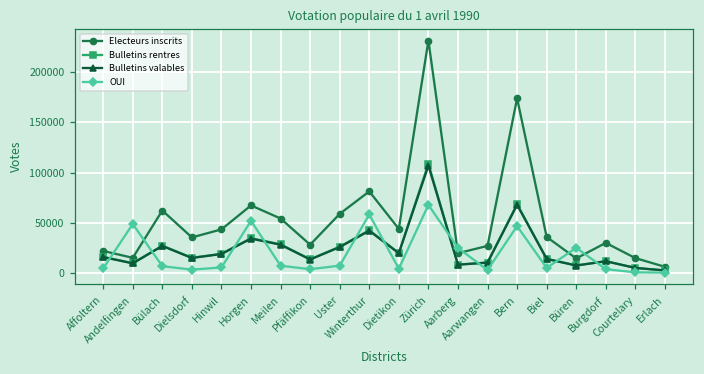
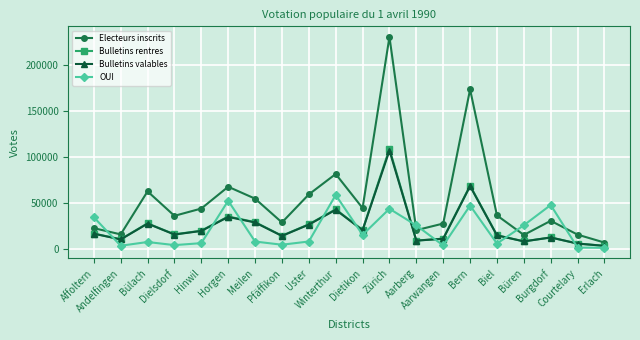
OUI, Affoltern: 0 -> 30000
OUI, Andelfingen: 50000 -> 0
OUI, Dietikon: 0 -> 10000
OUI, Zürich: 70000 -> 40000
OUI, Burgdorf: 0 -> 50000
